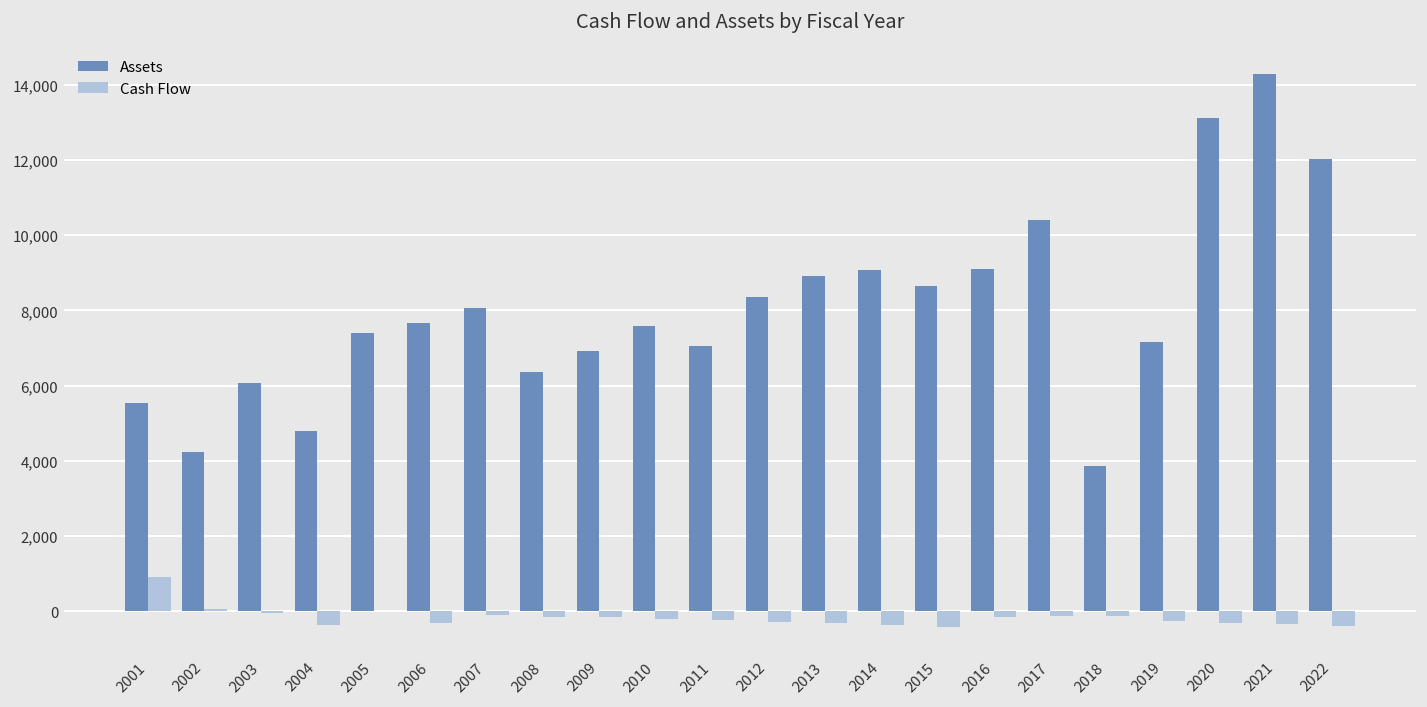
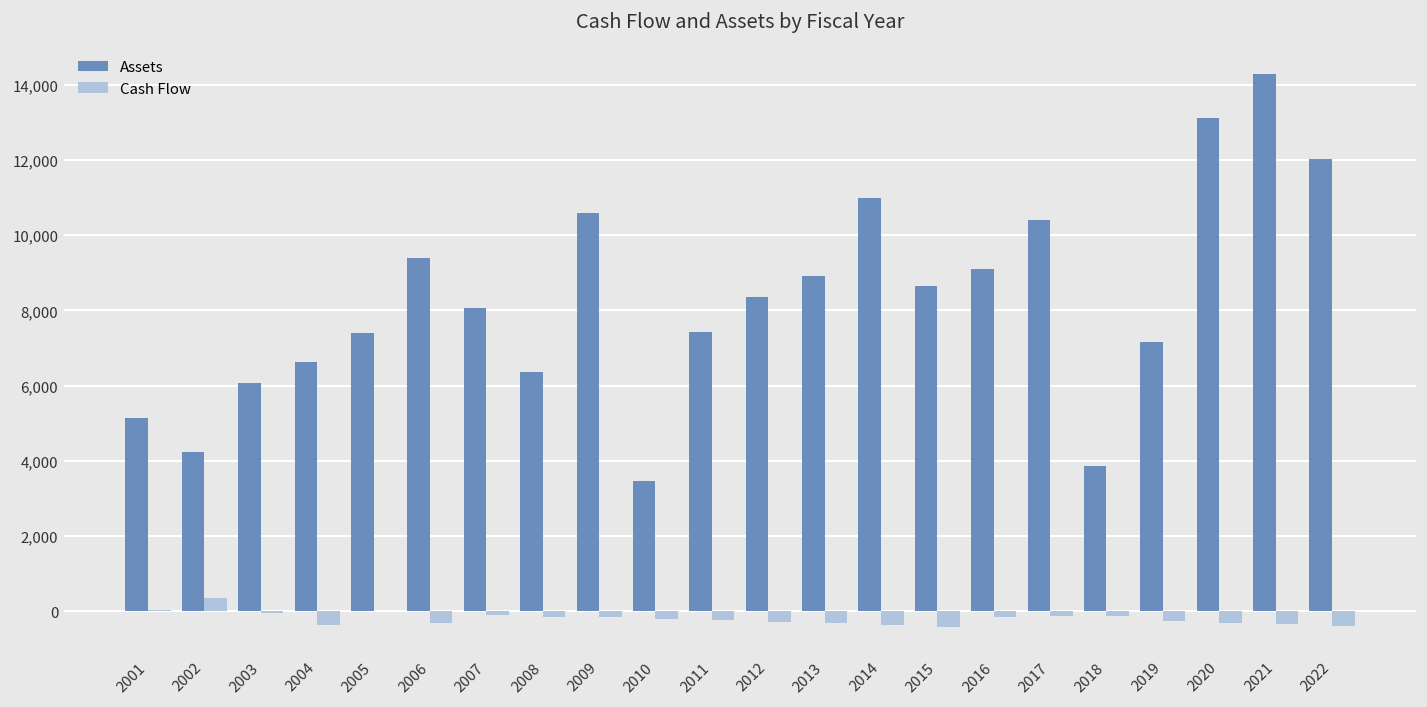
Assets, 2001: 5,500 -> 5,200
Cash Flow, 2001: 900 -> 0
Cash Flow, 2002: 100 -> 400
Assets, 2004: 4,800 -> 6,600
Assets, 2006: 7,700 -> 9,400
Assets, 2009: 6,900 -> 10,600
Assets, 2010: 7,600 -> 3,500
Assets, 2011: 7,100 -> 7,400
Assets, 2014: 9,100 -> 11,000
